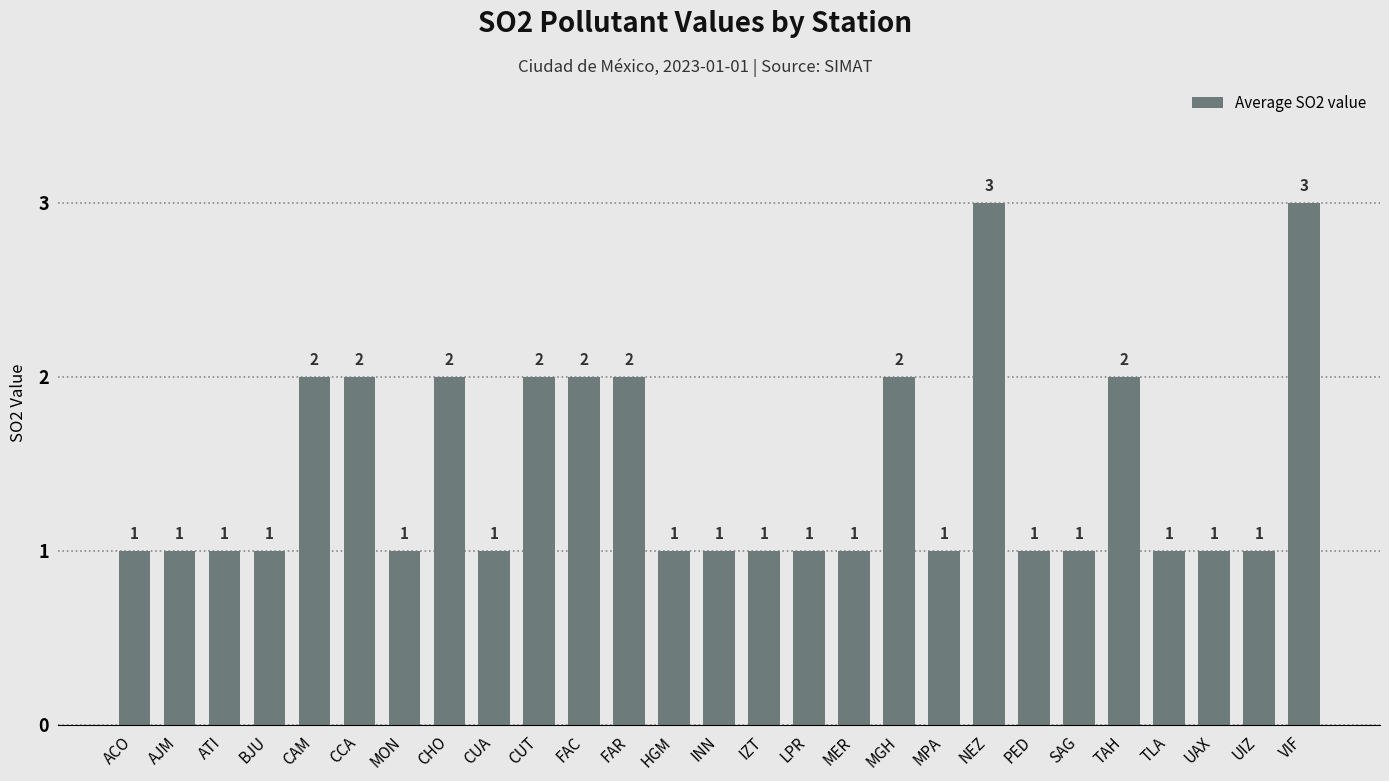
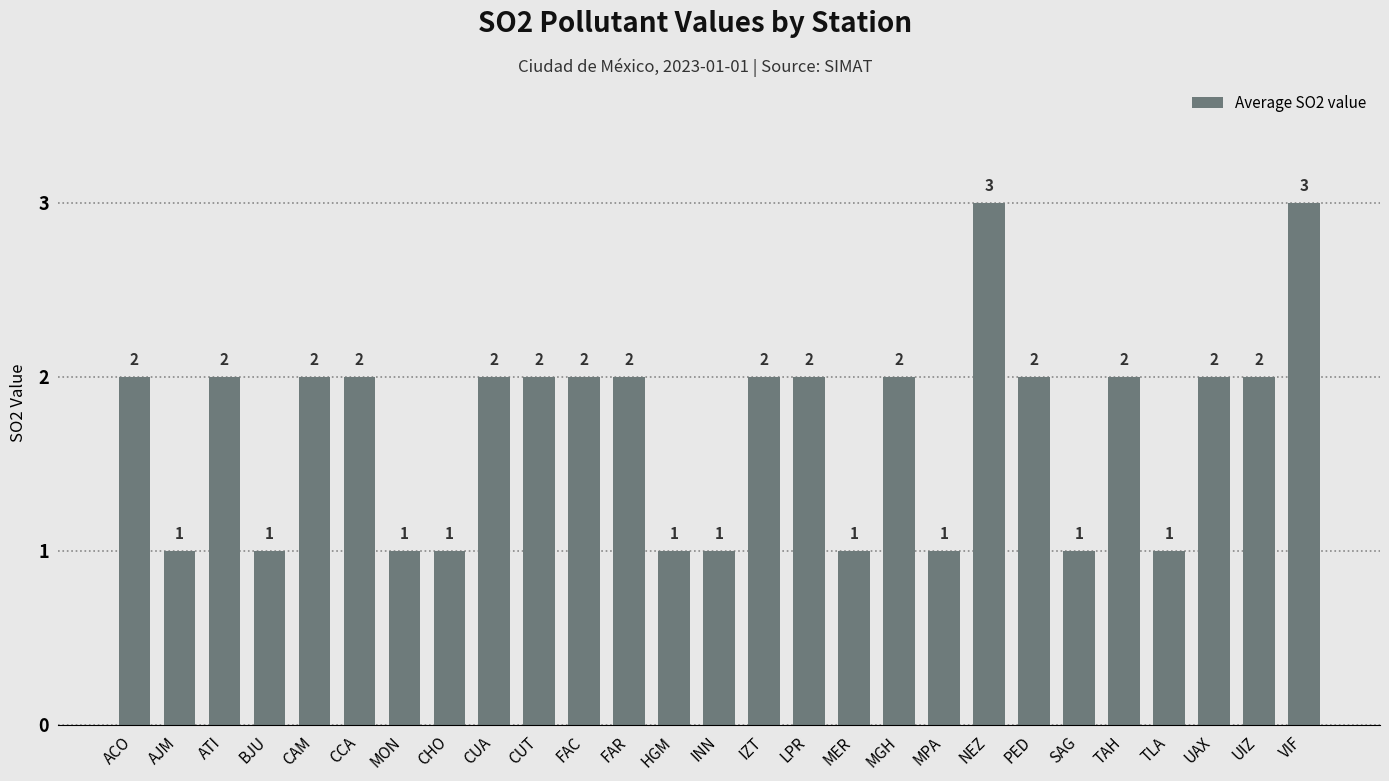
ACO: 1 -> 2
ATI: 1 -> 2
CHO: 2 -> 1
CUA: 1 -> 2
IZT: 1 -> 2
LPR: 1 -> 2
PED: 1 -> 2
UAX: 1 -> 2
UIZ: 1 -> 2
